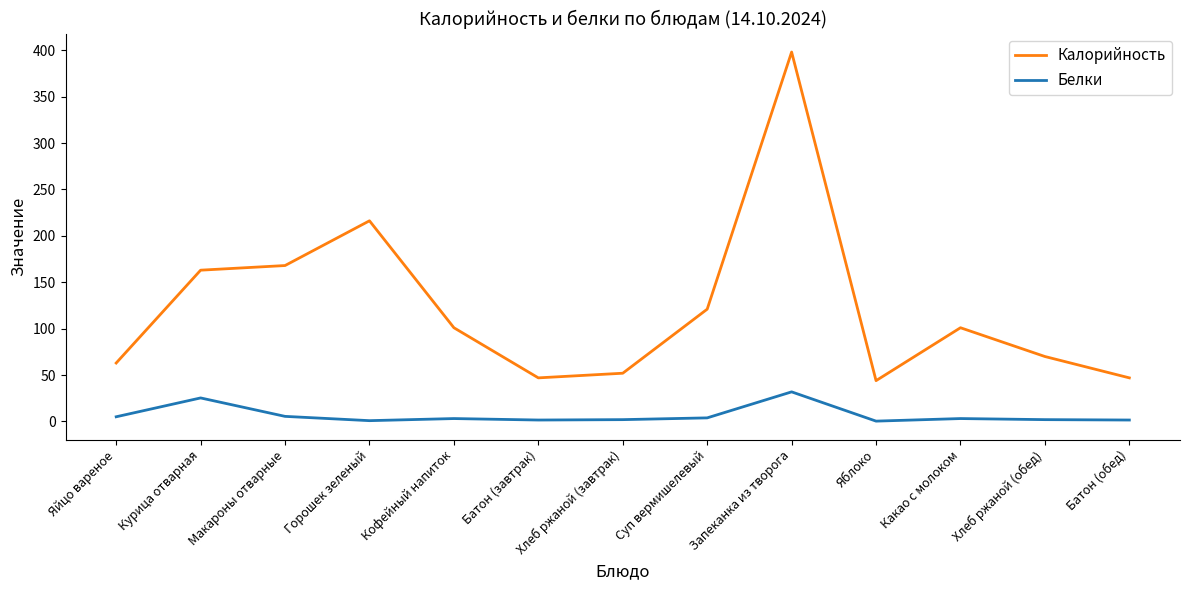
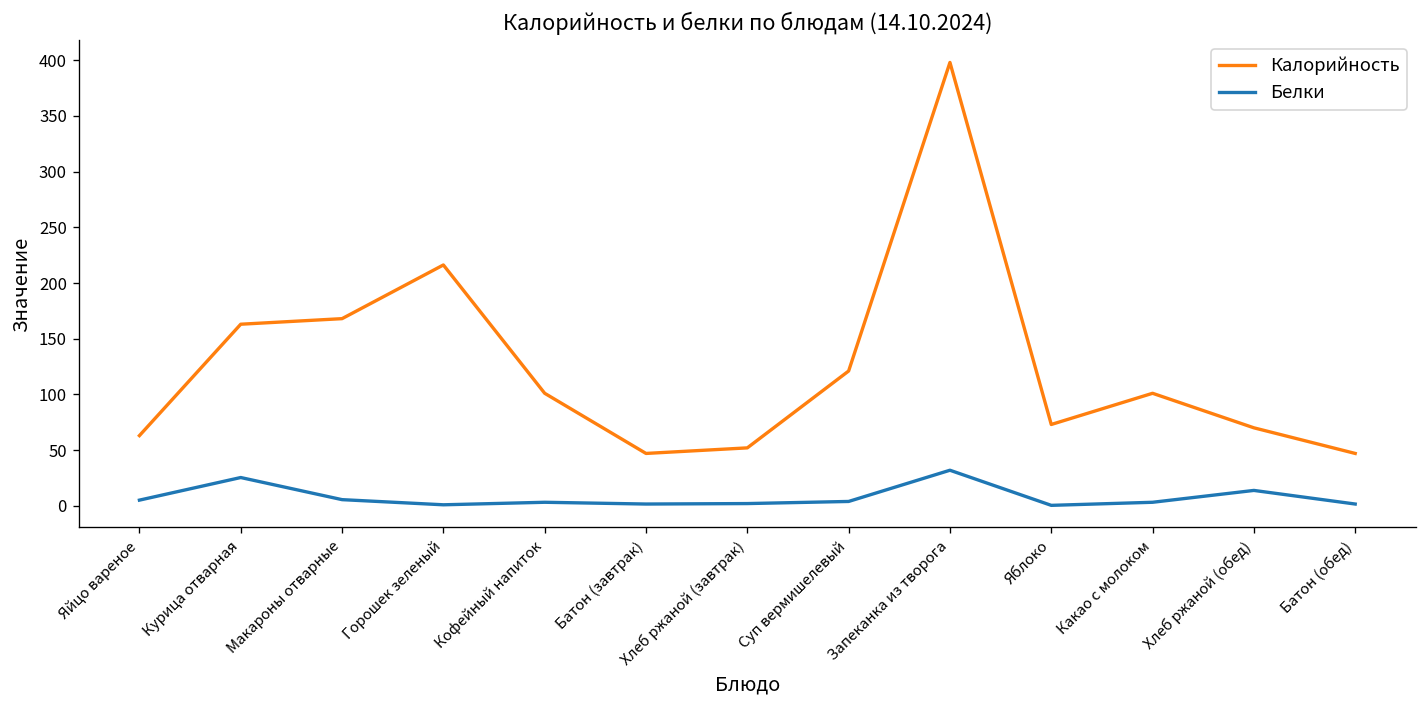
Калорийность, Яблоко: 40 -> 70
Белки, Хлеб ржаной (обед): 0 -> 10
